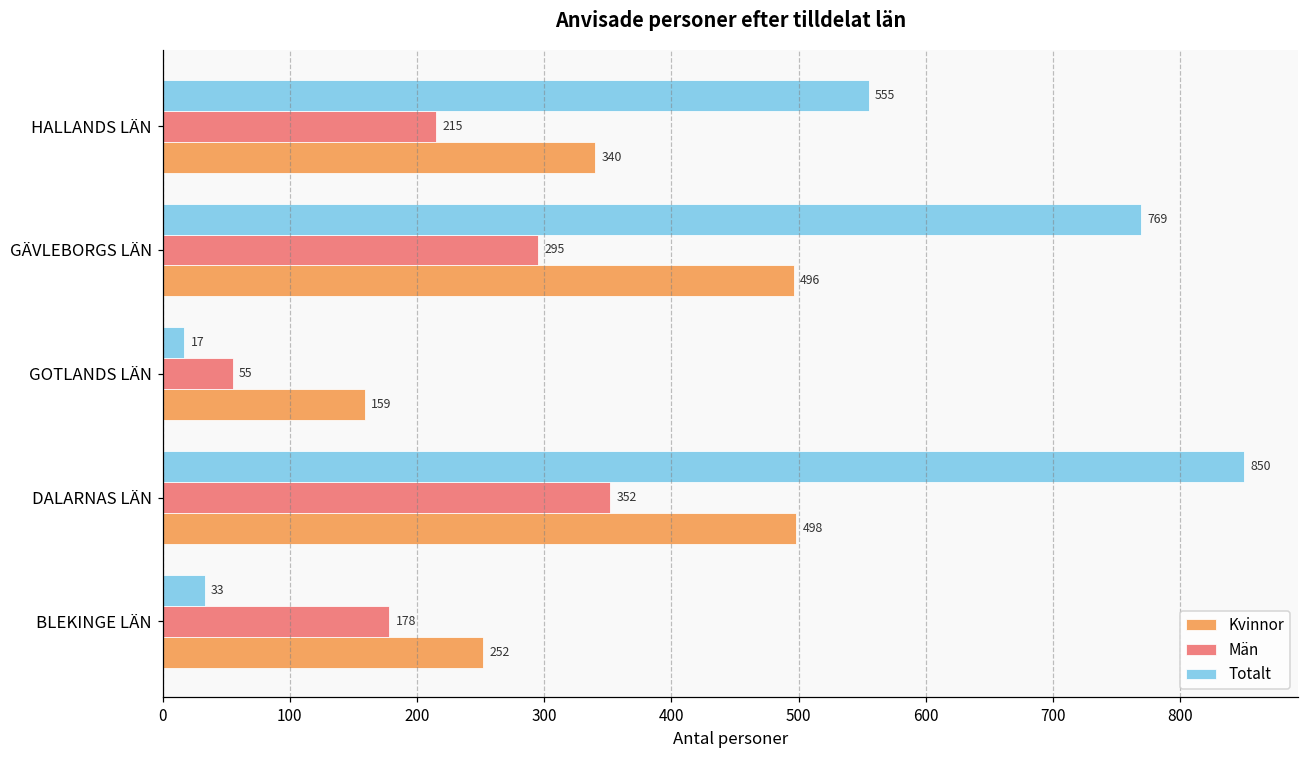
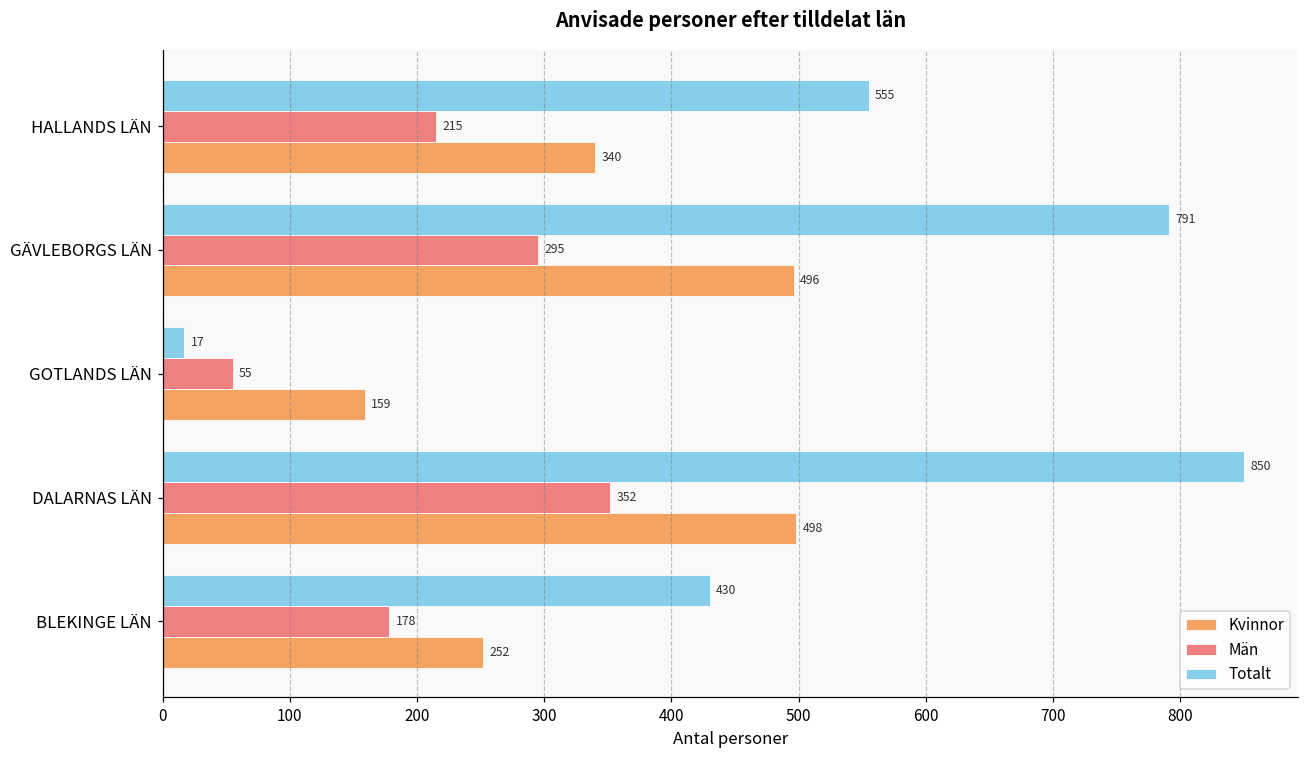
Totalt, GÄVLEBORGS LÄN: 769 -> 791
Totalt, BLEKINGE LÄN: 33 -> 430
